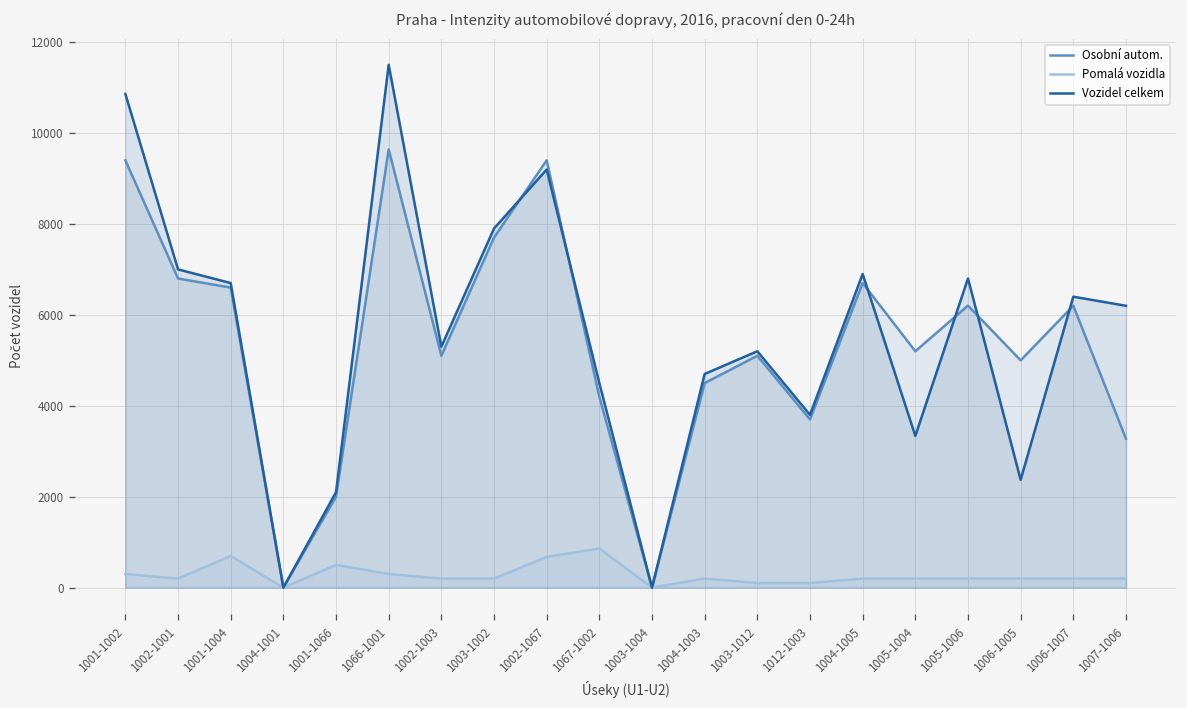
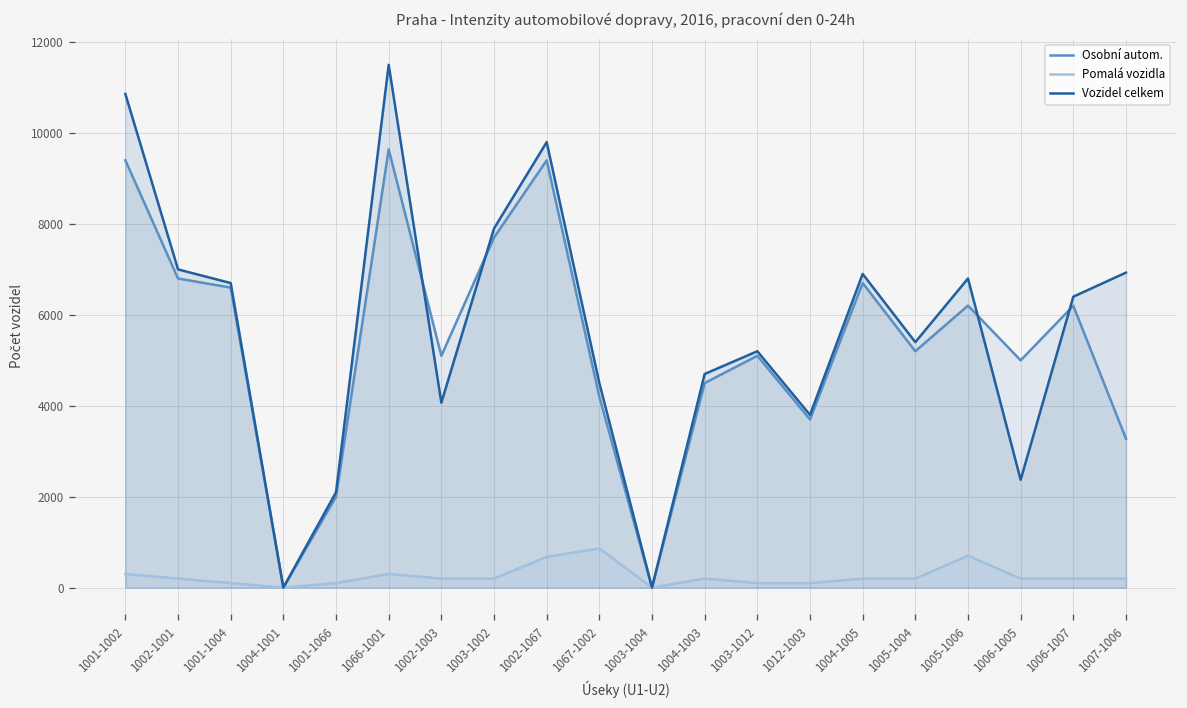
Pomalá vozidla, 1001-1004: 700 -> 100
Pomalá vozidla, 1001-1066: 500 -> 100
Vozidel celkem, 1002-1003: 5300 -> 4100
Vozidel celkem, 1002-1067: 9200 -> 9800
Vozidel celkem, 1005-1004: 3300 -> 5400
Pomalá vozidla, 1005-1006: 200 -> 700
Vozidel celkem, 1007-1006: 6200 -> 6900
